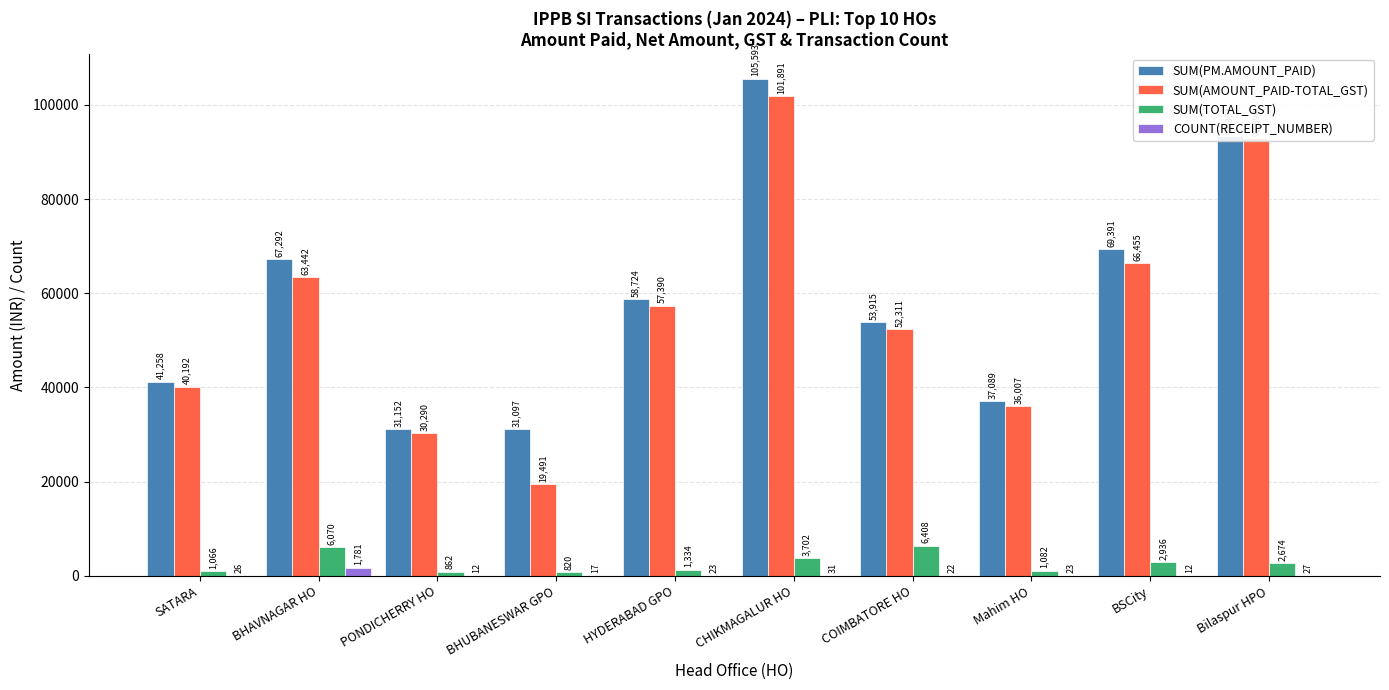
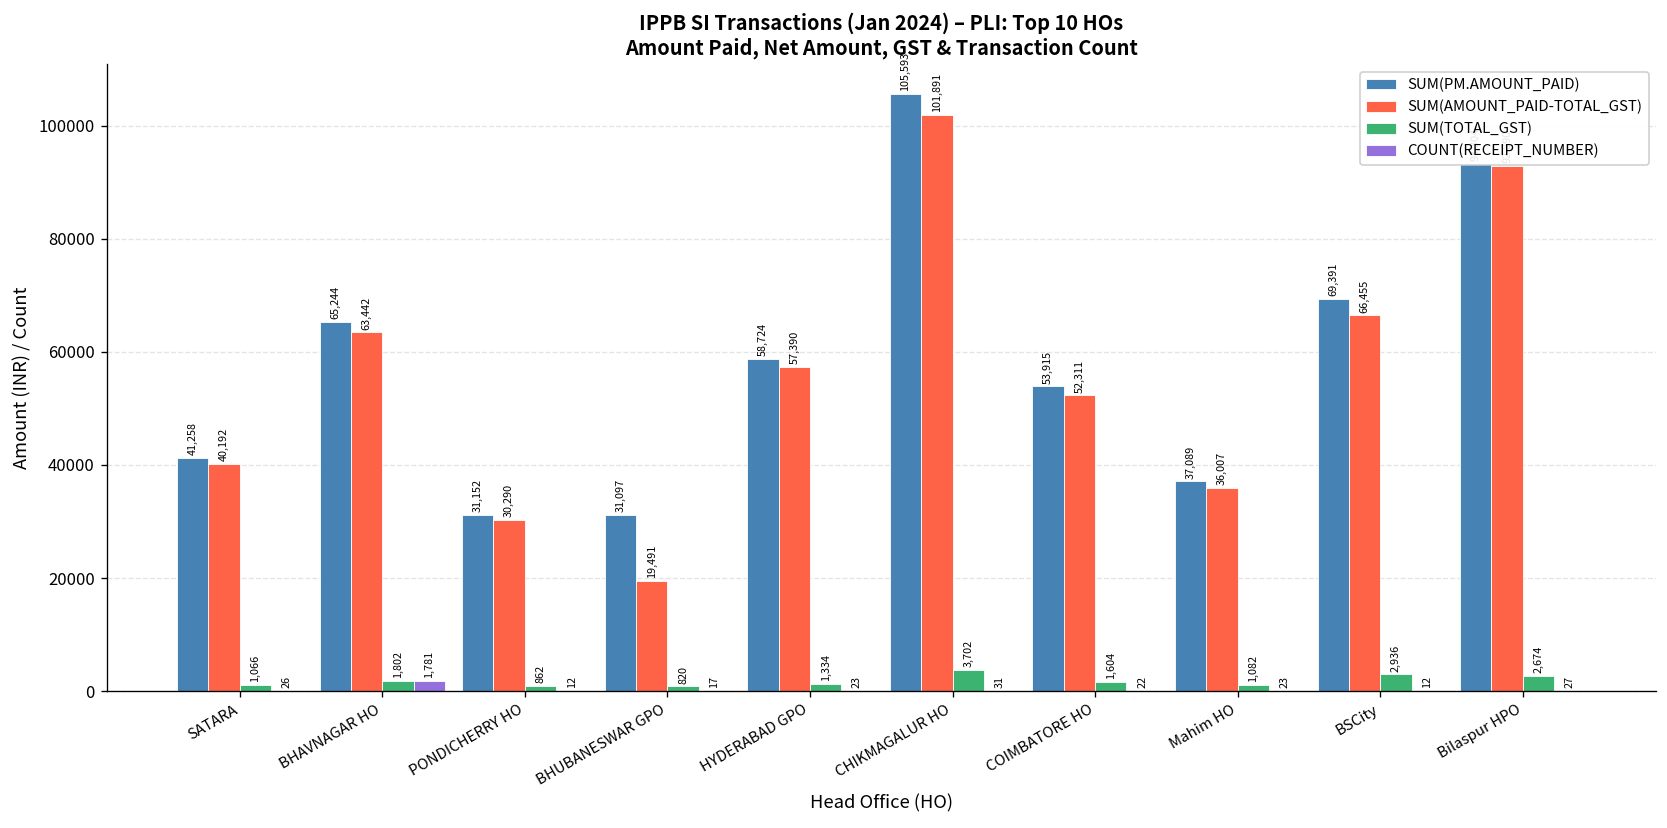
SUM(PM.AMOUNT_PAID), BHAVNAGAR HO: 67,292 -> 65,244
SUM(TOTAL_GST), BHAVNAGAR HO: 6,070 -> 1,802
SUM(TOTAL_GST), COIMBATORE HO: 6,408 -> 1,604
